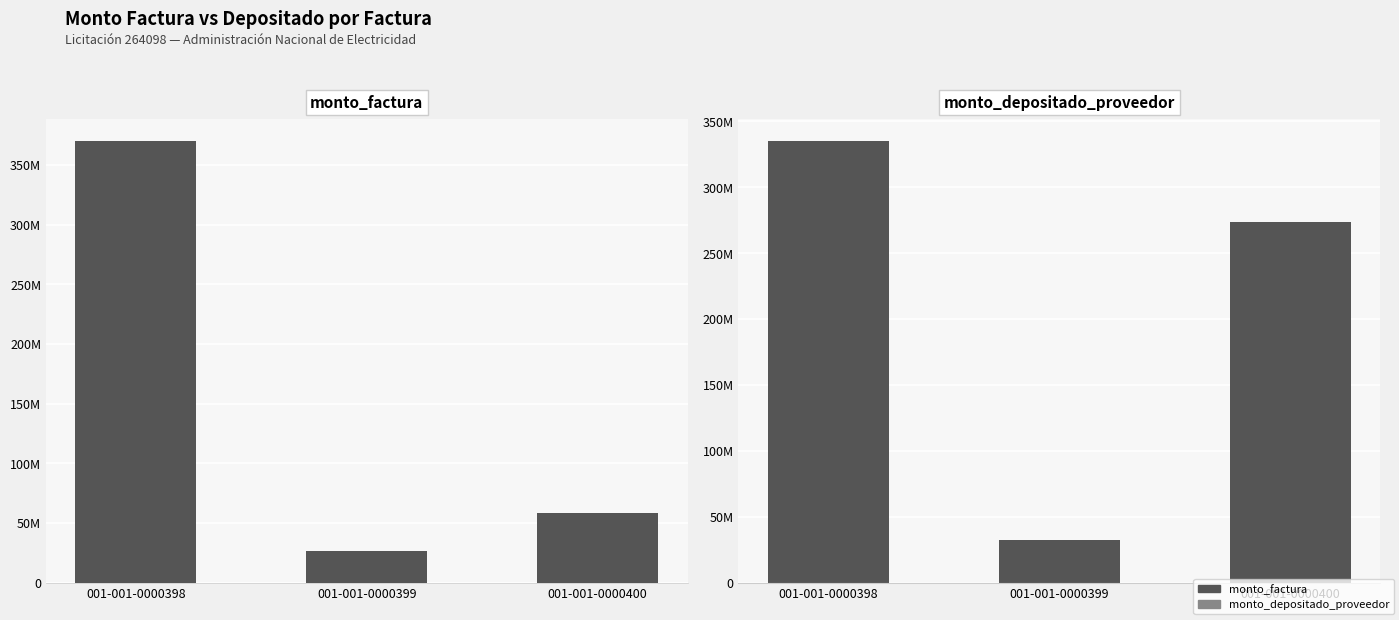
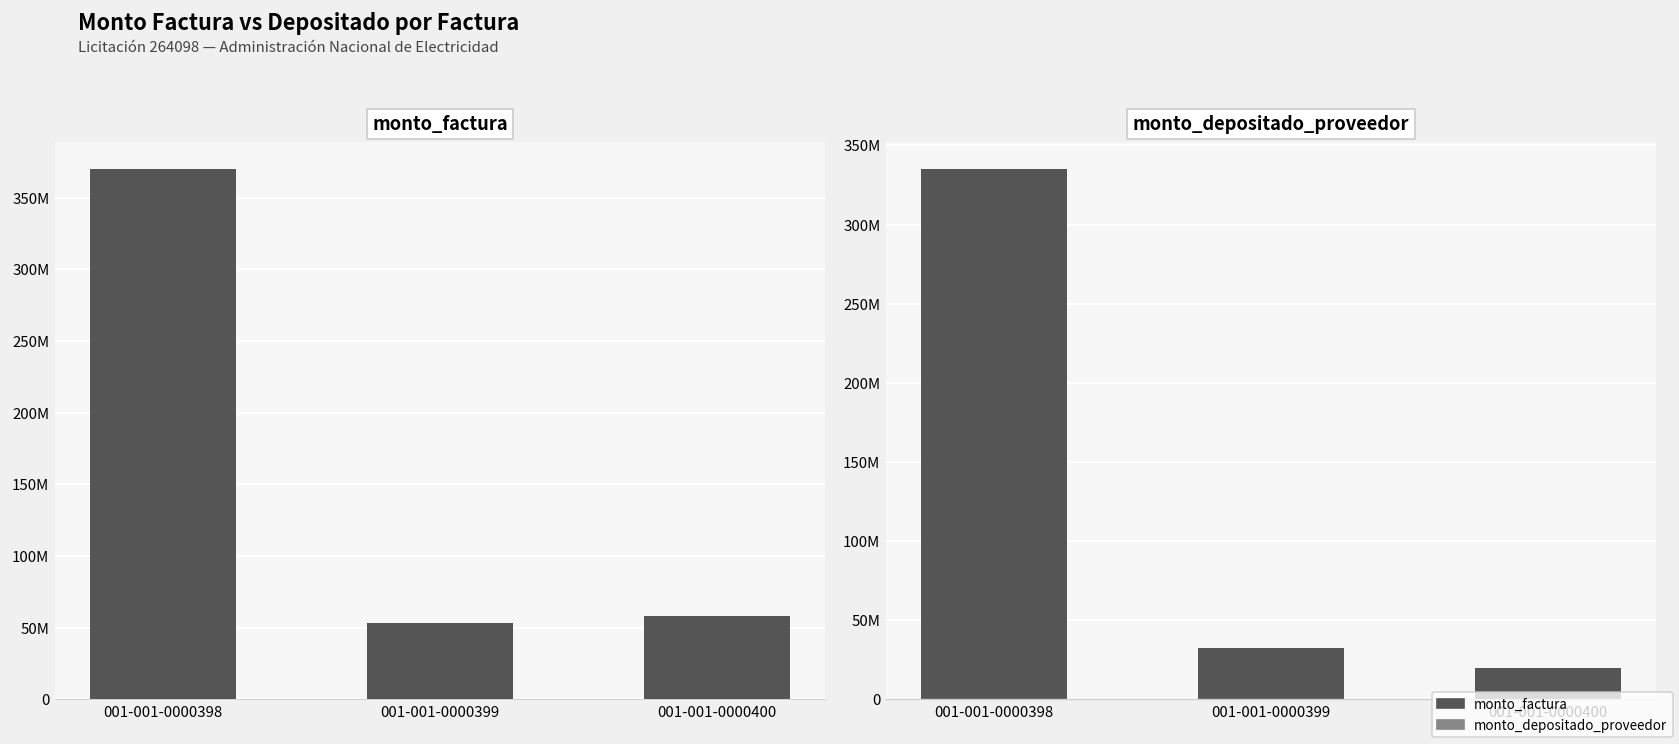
monto_factura, 001-001-0000399: 27000000 -> 53000000
monto_depositado_proveedor, 001-001-0000400: 274000000 -> 20000000
